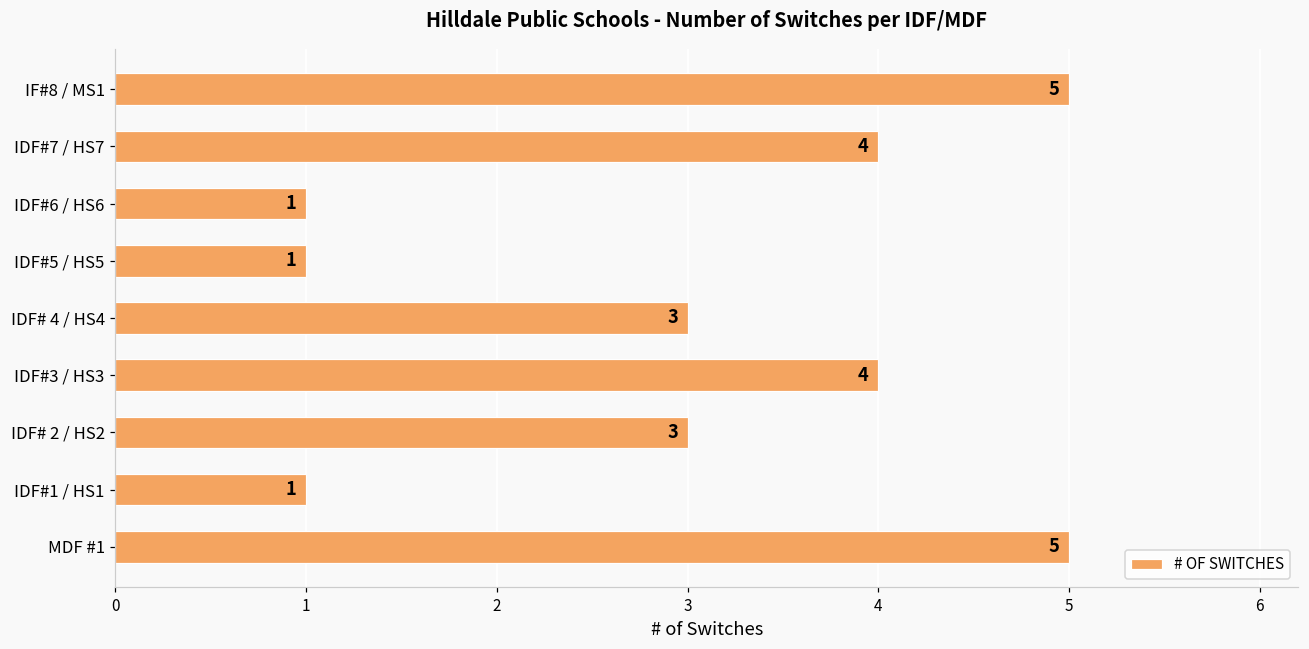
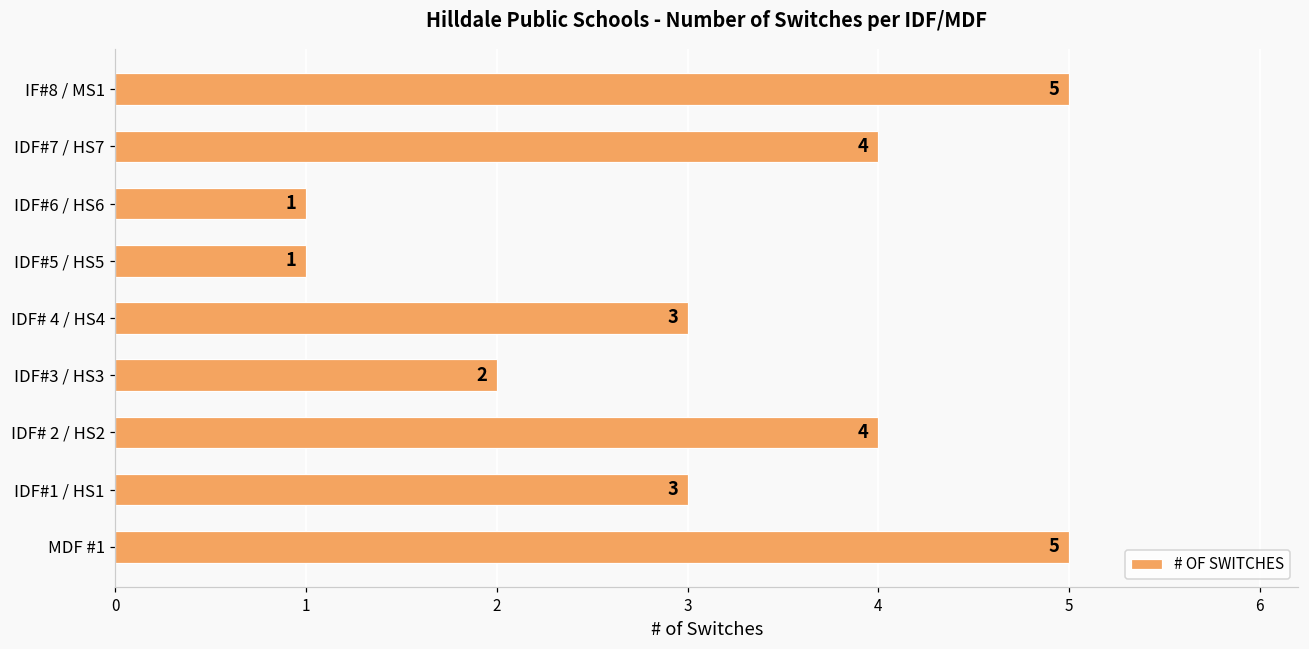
IDF#3 / HS3: 4 -> 2
IDF# 2 / HS2: 3 -> 4
IDF#1 / HS1: 1 -> 3
